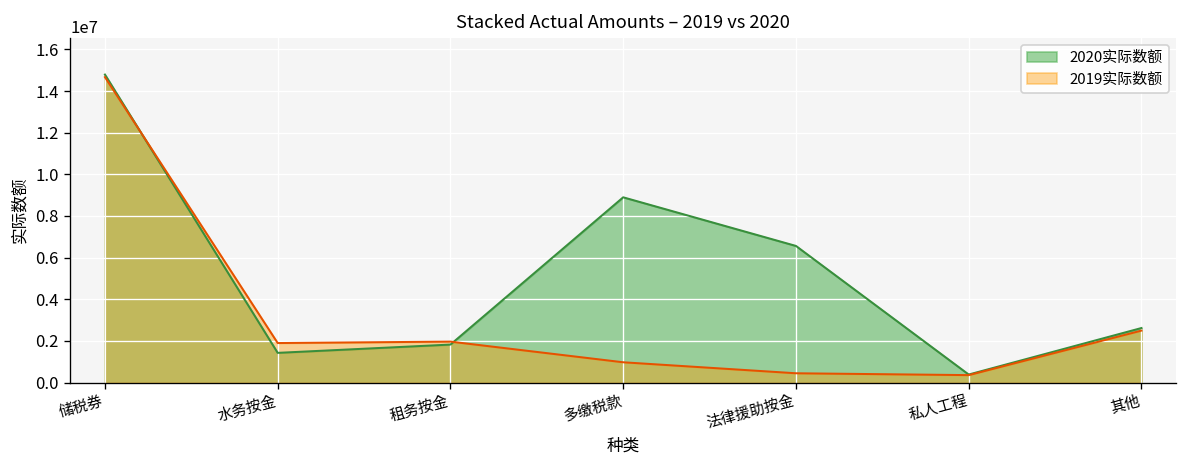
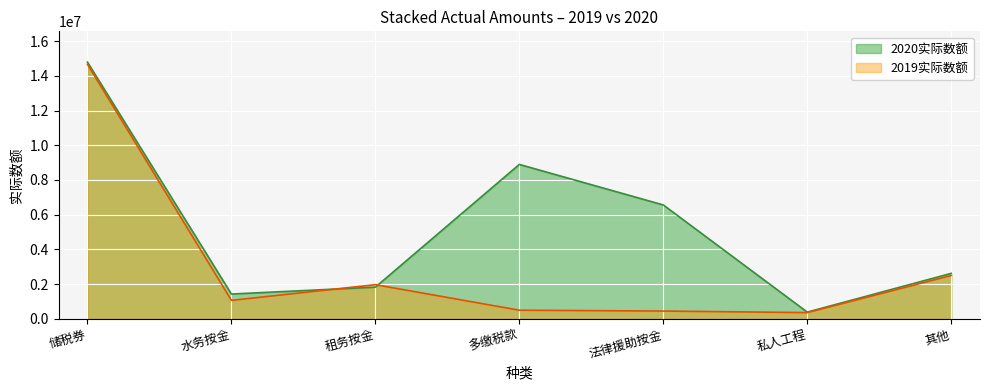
2019实际数额, 水务按金: 1900000 -> 1100000
2019实际数额, 多缴税款: 1000000 -> 500000
